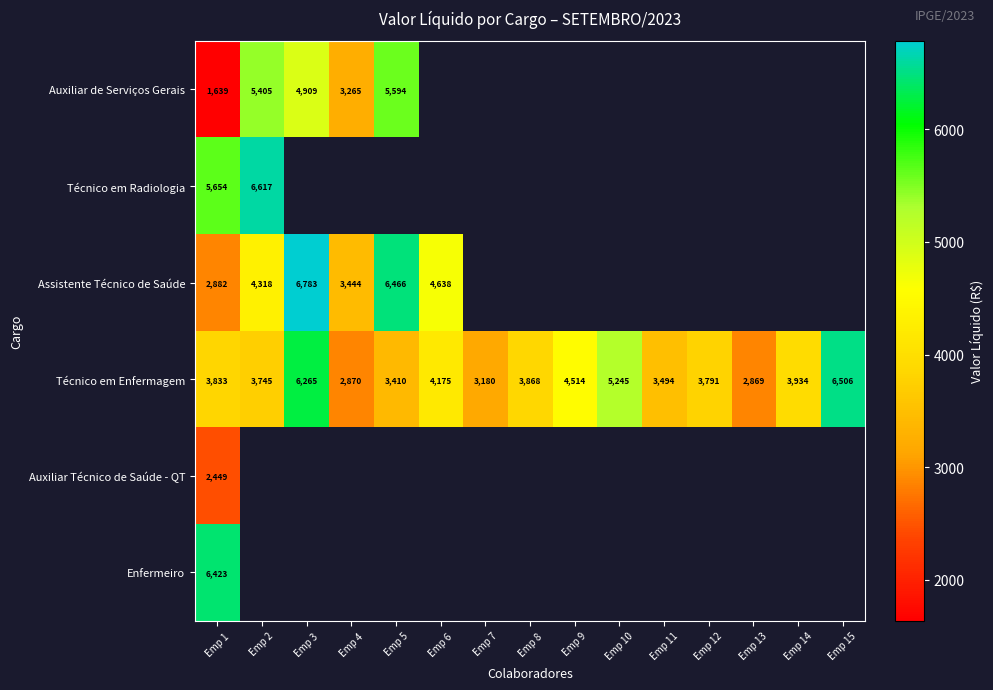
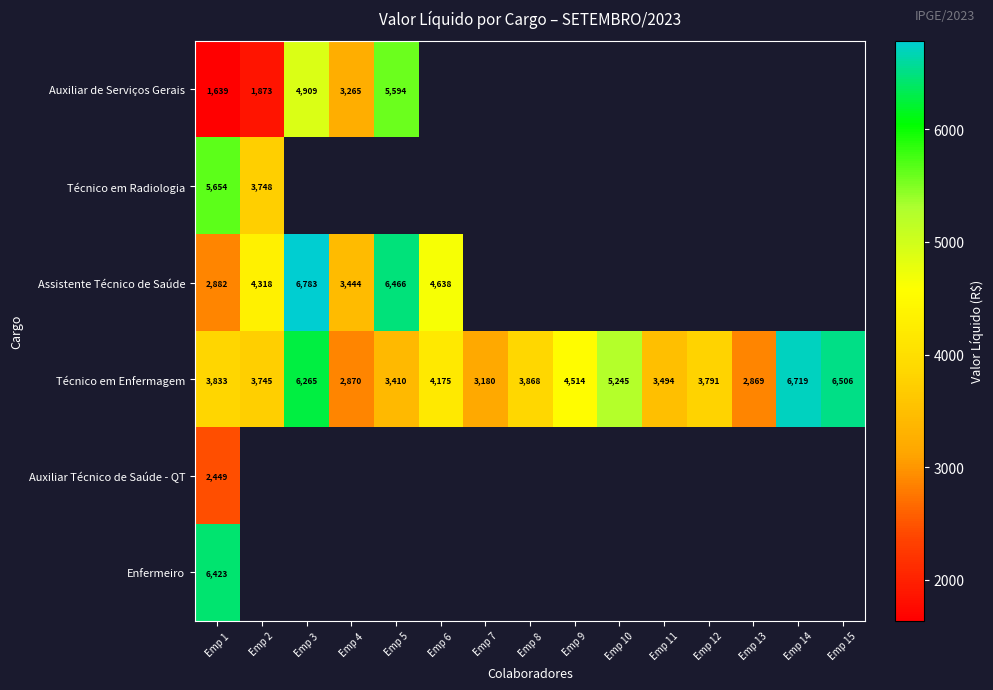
Auxiliar de Serviços Gerais, Emp 2: 5,405 -> 1,873
Técnico em Radiologia, Emp 2: 6,617 -> 3,748
Técnico em Enfermagem, Emp 14: 3,934 -> 6,719
